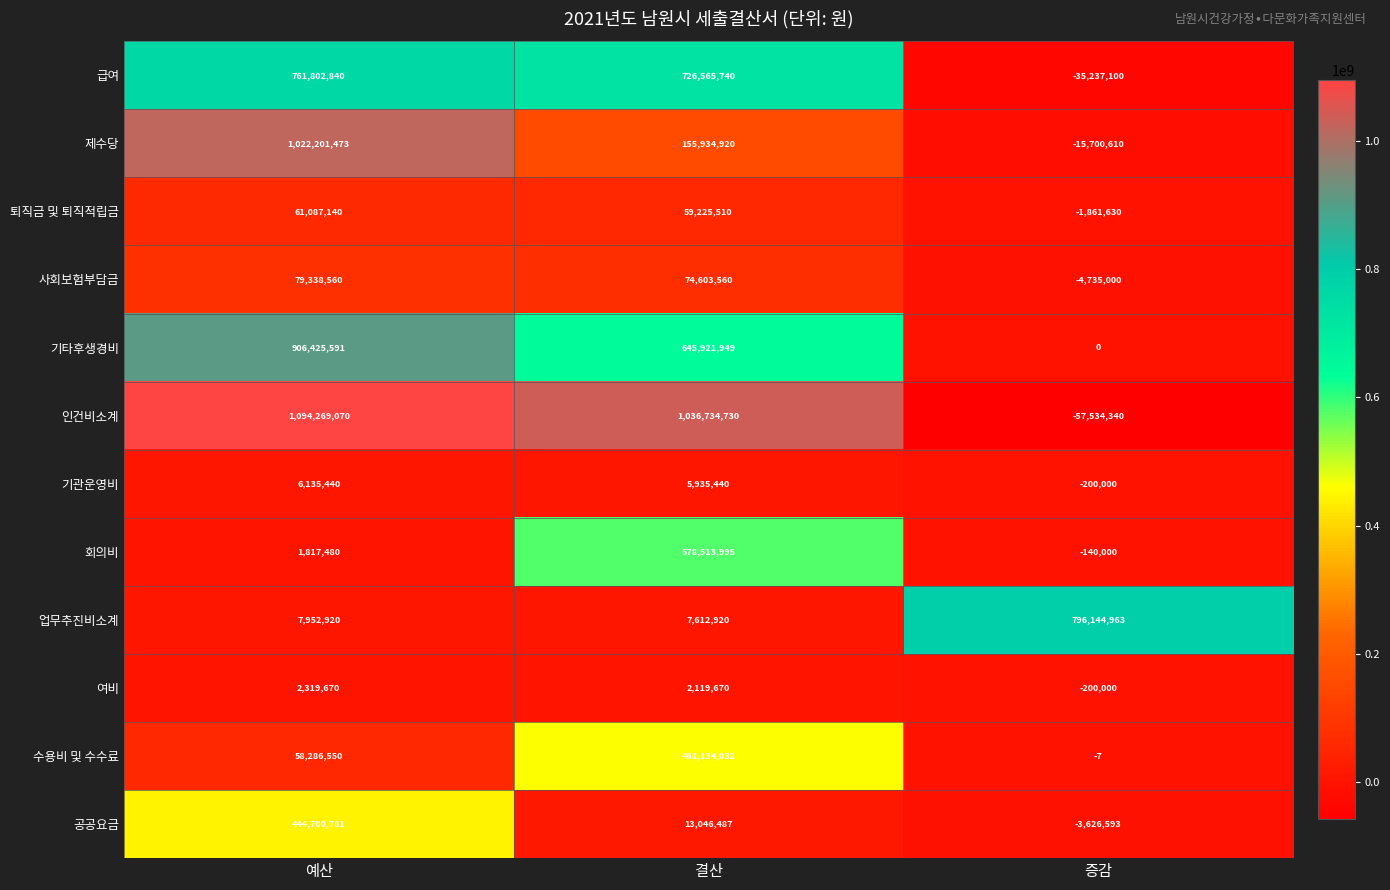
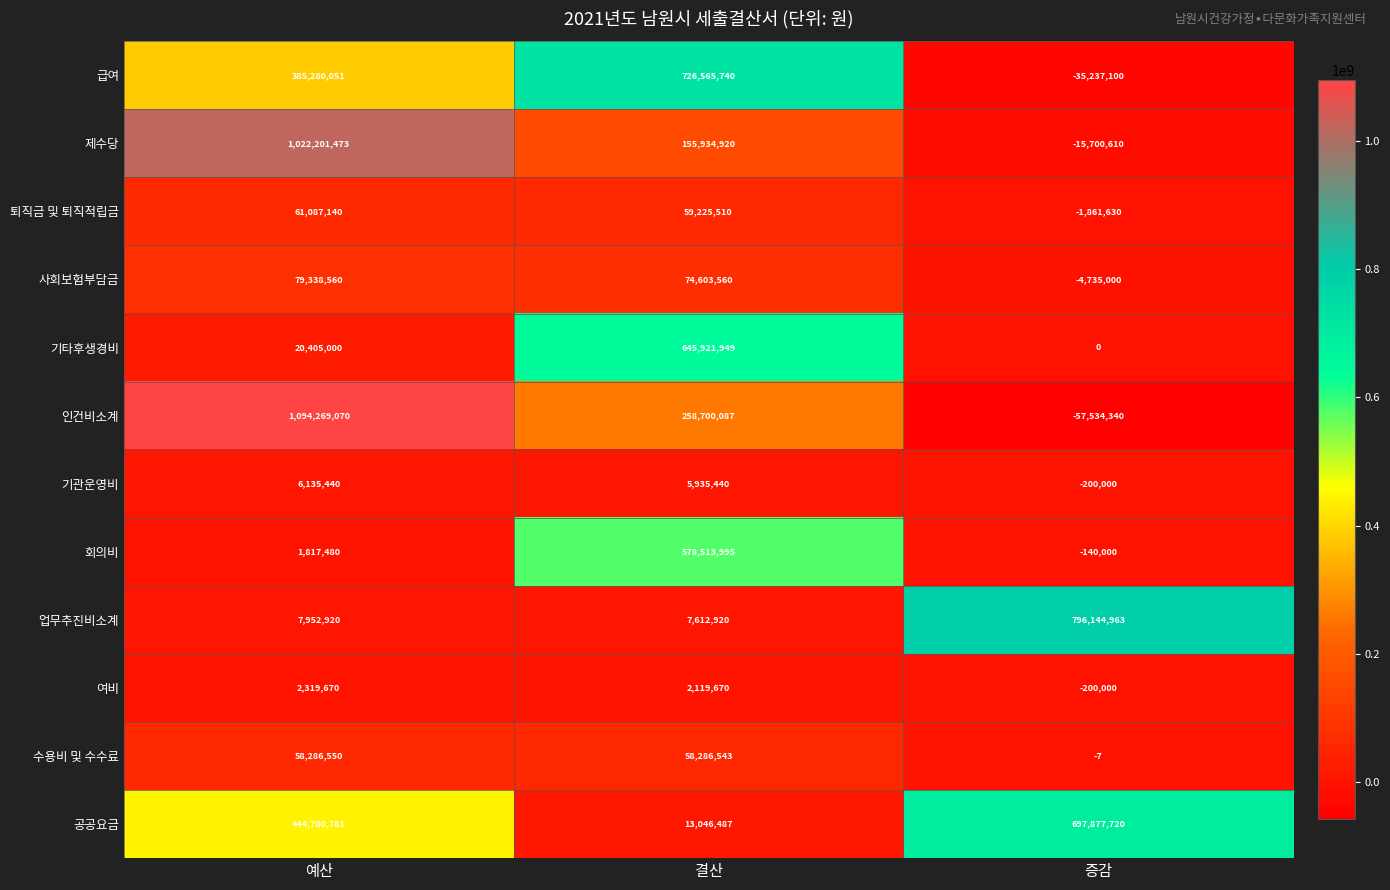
급여, 예산: 761,802,840 -> 385,280,051
기타후생경비, 예산: 906,425,591 -> 20,405,000
인건비소계, 결산: 1,036,734,730 -> 258,700,087
수용비 및 수수료, 결산: 461,134,032 -> 58,286,543
공공요금, 증감: -3,626,593 -> 697,877,720
